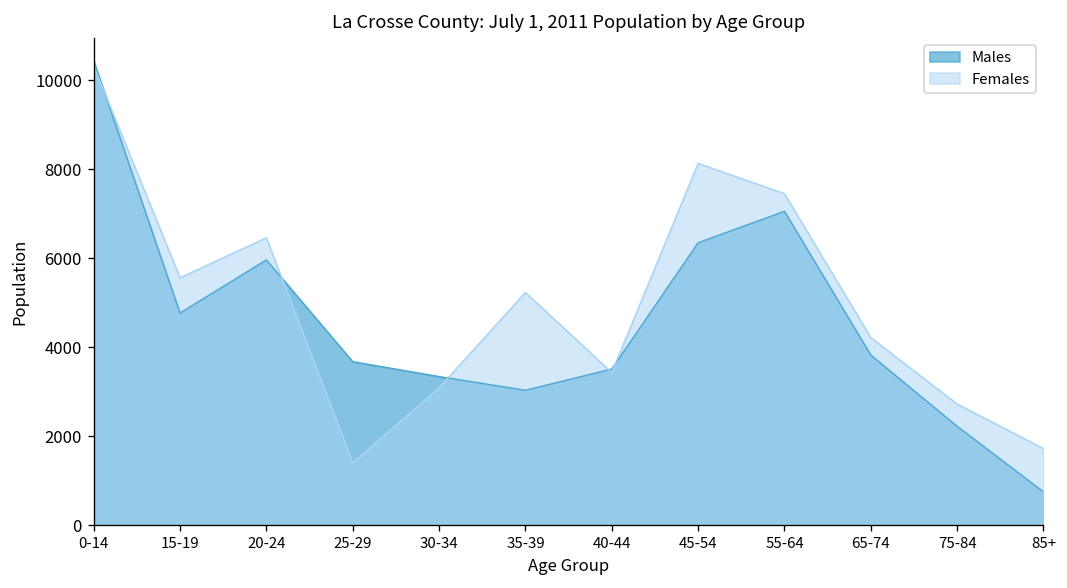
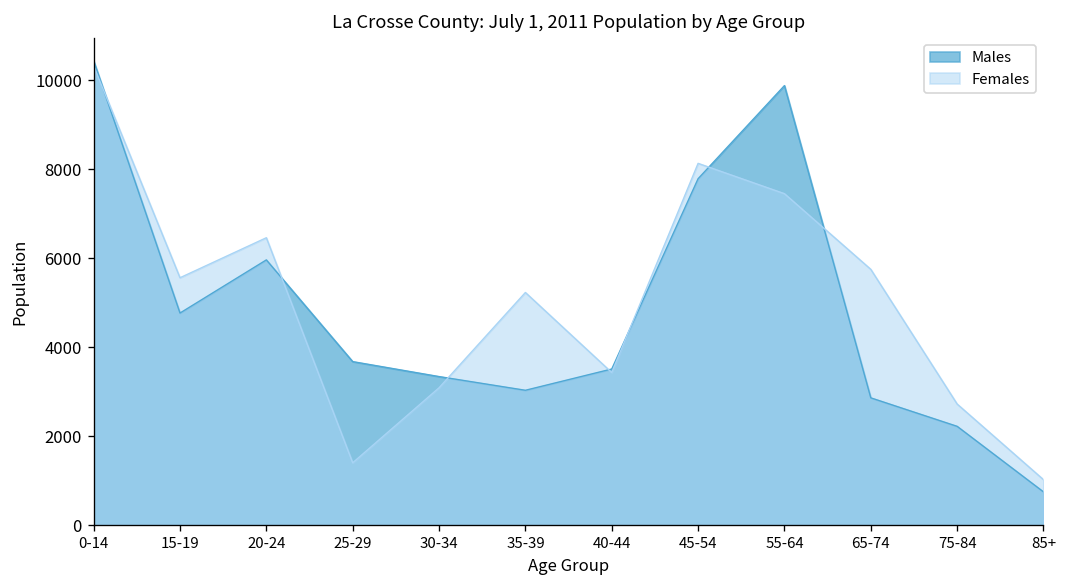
Males, 45-54: 6300 -> 7800
Males, 55-64: 7100 -> 9900
Males, 65-74: 3800 -> 2900
Females, 65-74: 4200 -> 5800
Females, 85+: 1700 -> 1000
